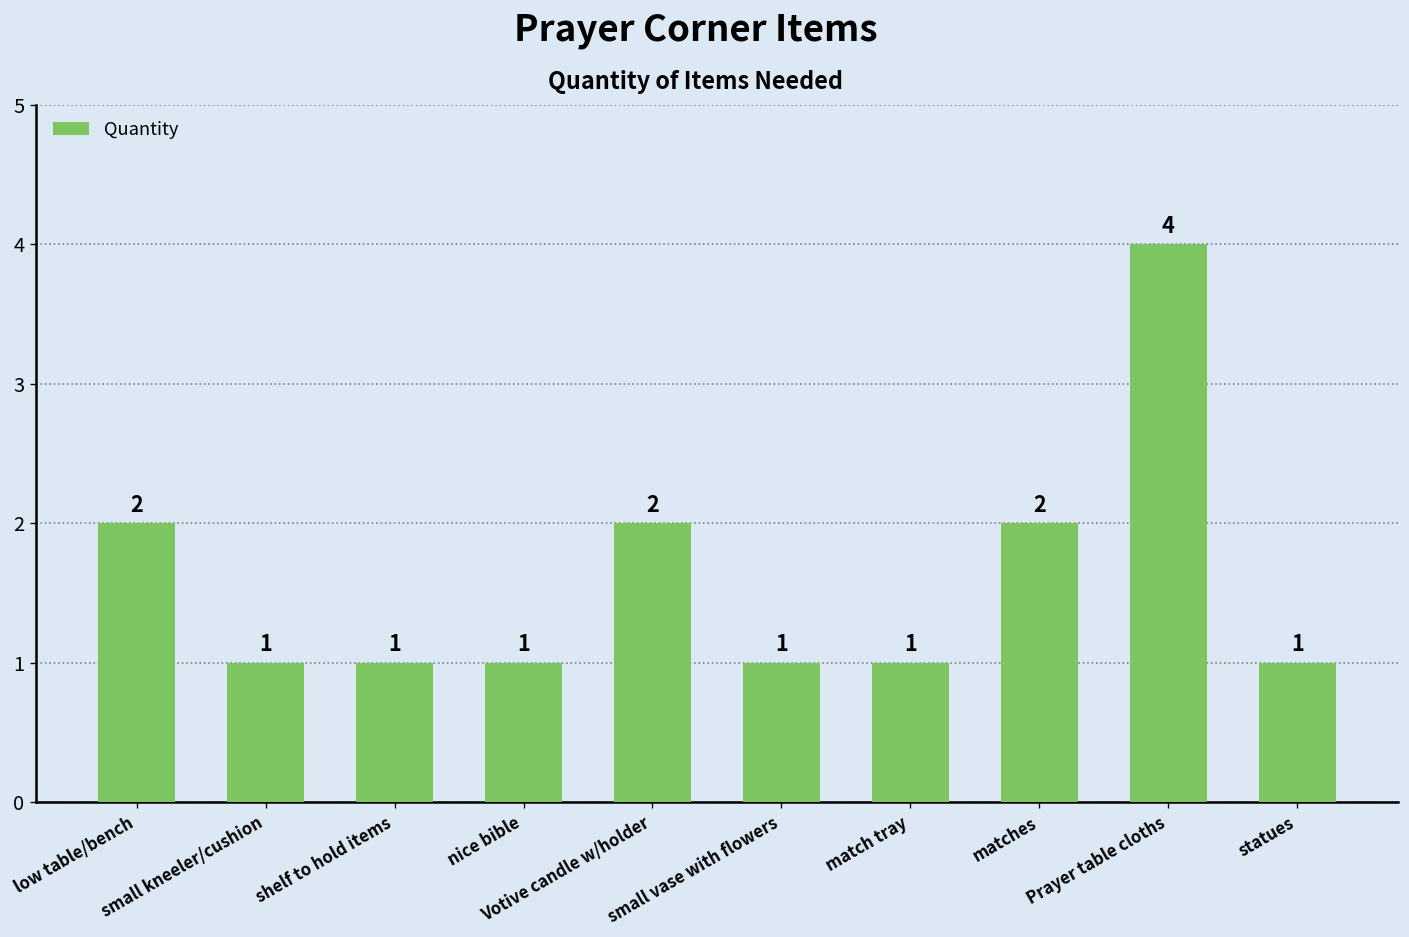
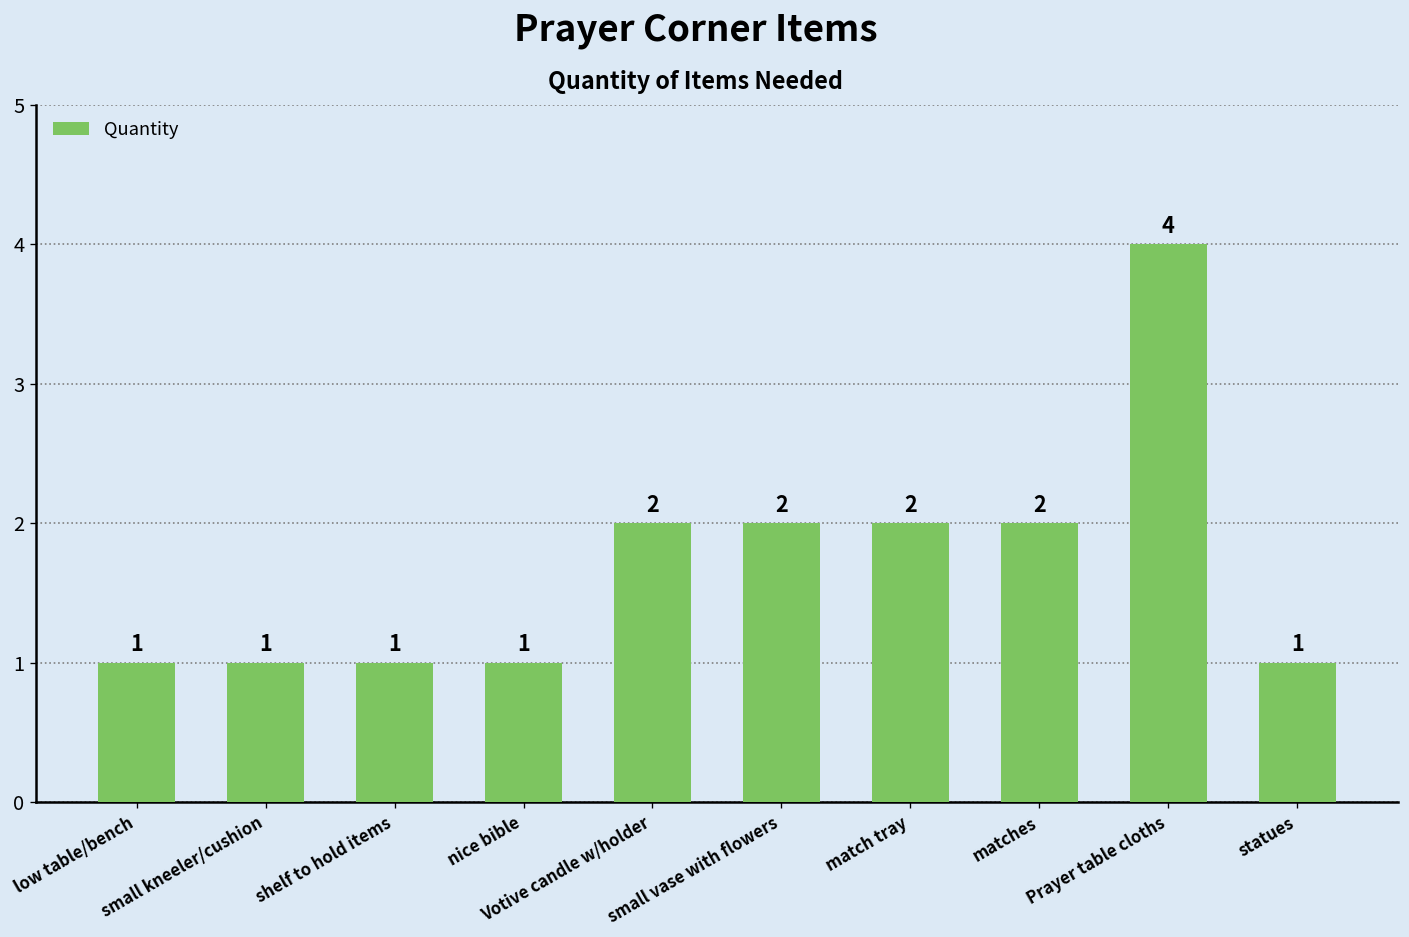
low table/bench: 2 -> 1
small vase with flowers: 1 -> 2
match tray: 1 -> 2
